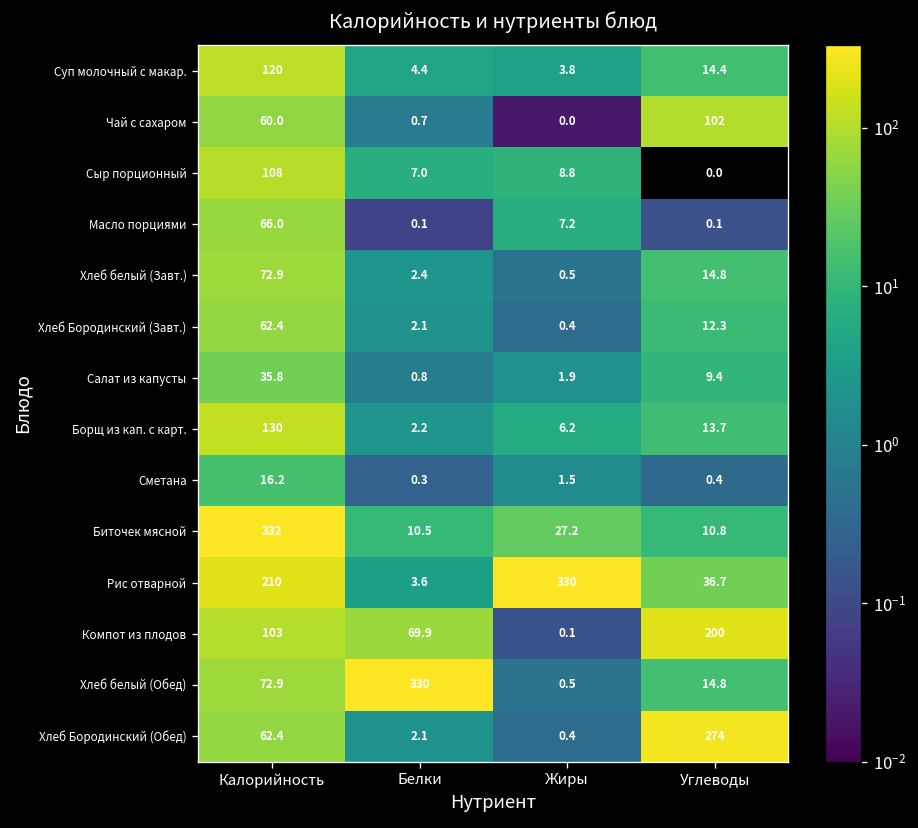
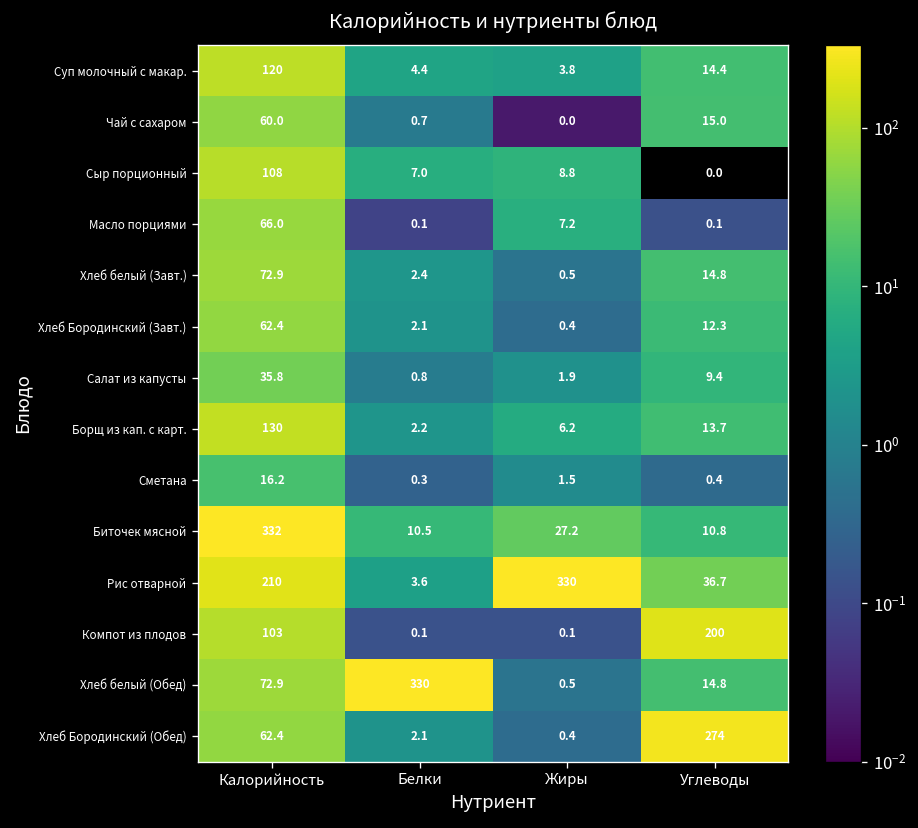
Чай с сахаром, Углеводы: 102 -> 15.0
Компот из плодов, Белки: 69.9 -> 0.1
